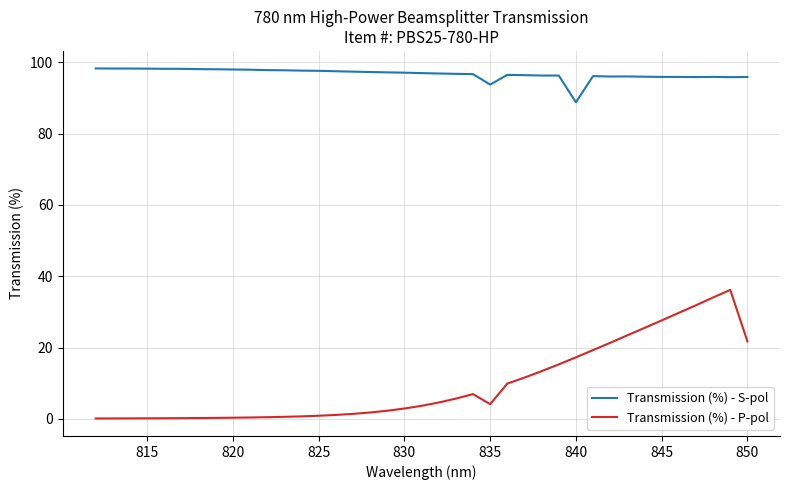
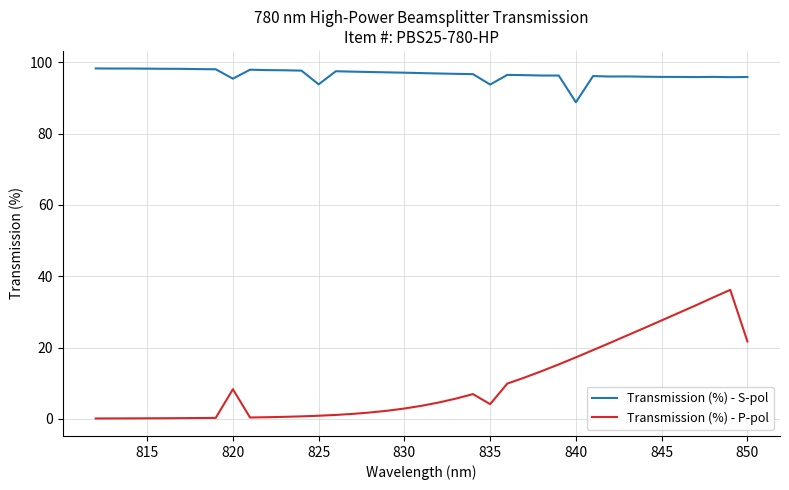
Transmission (%) - S-pol, 820: 98 -> 95
Transmission (%) - P-pol, 820: 0 -> 8
Transmission (%) - S-pol, 825: 98 -> 94
